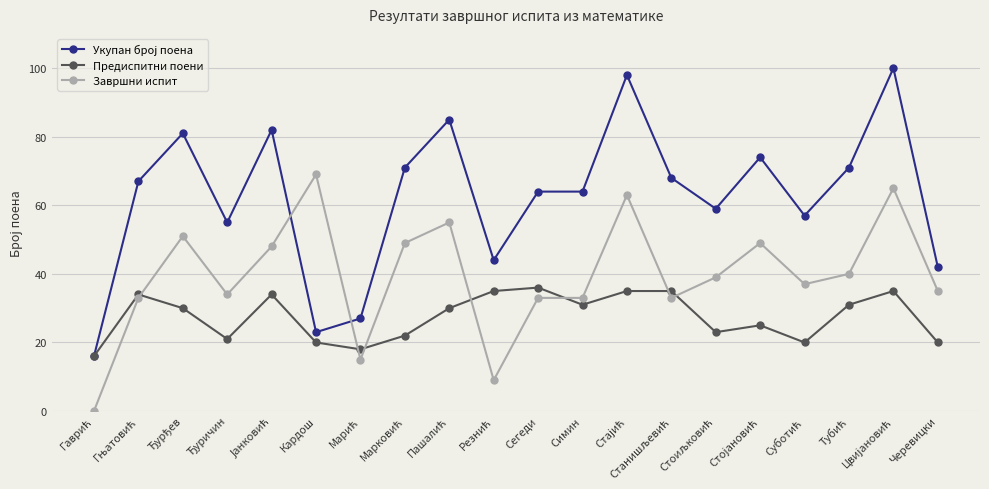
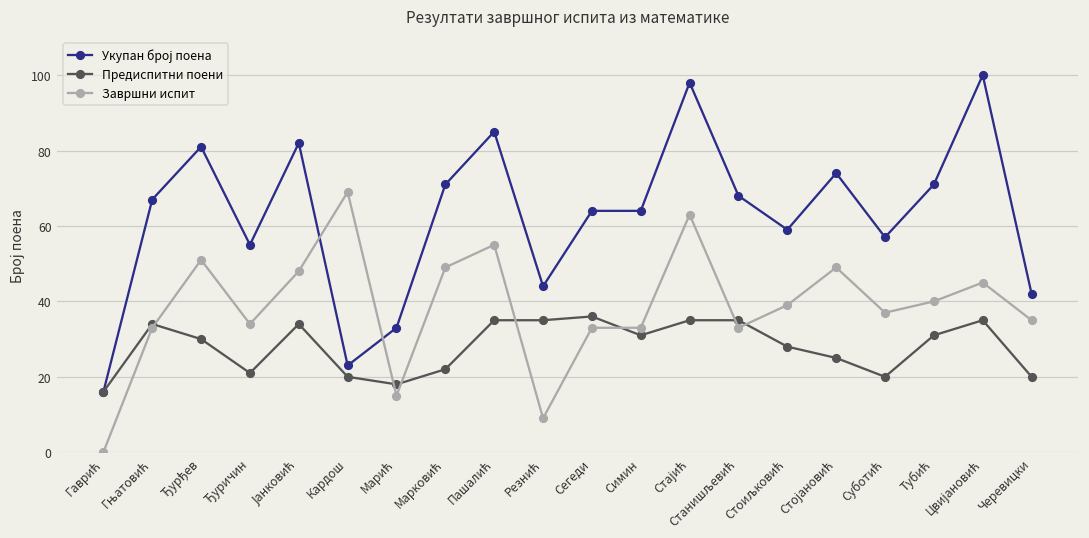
Укупан број поена, Марић: 27 -> 33
Предиспитни поени, Пашалић: 30 -> 35
Предиспитни поени, Стоиљковић: 23 -> 28
Завршни испит, Цвијановић: 65 -> 45
